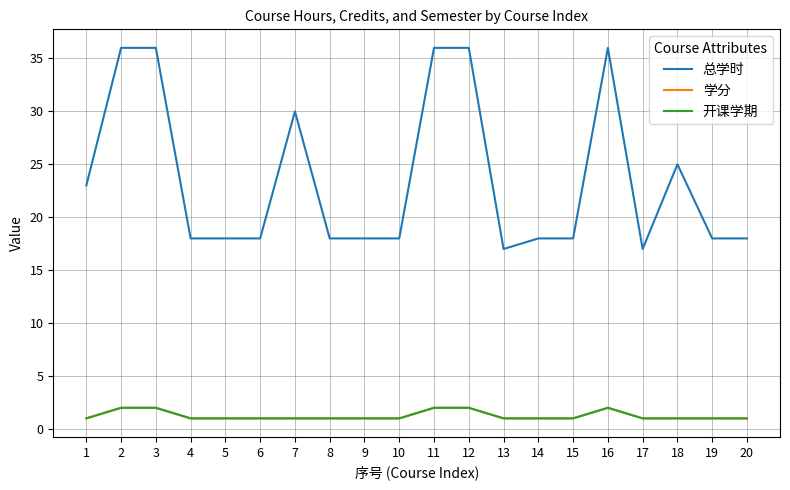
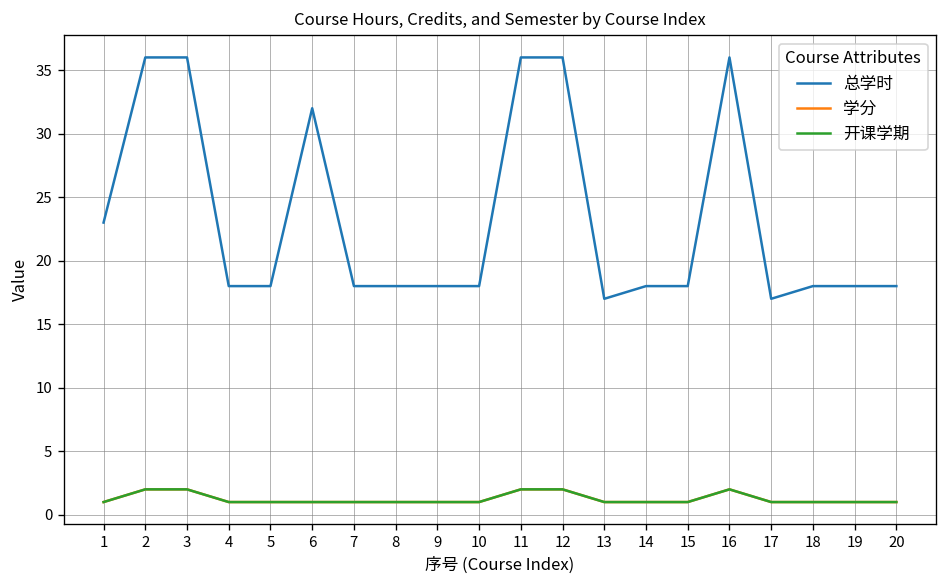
总学时, 6: 18 -> 32
总学时, 7: 30 -> 18
总学时, 18: 25 -> 18
